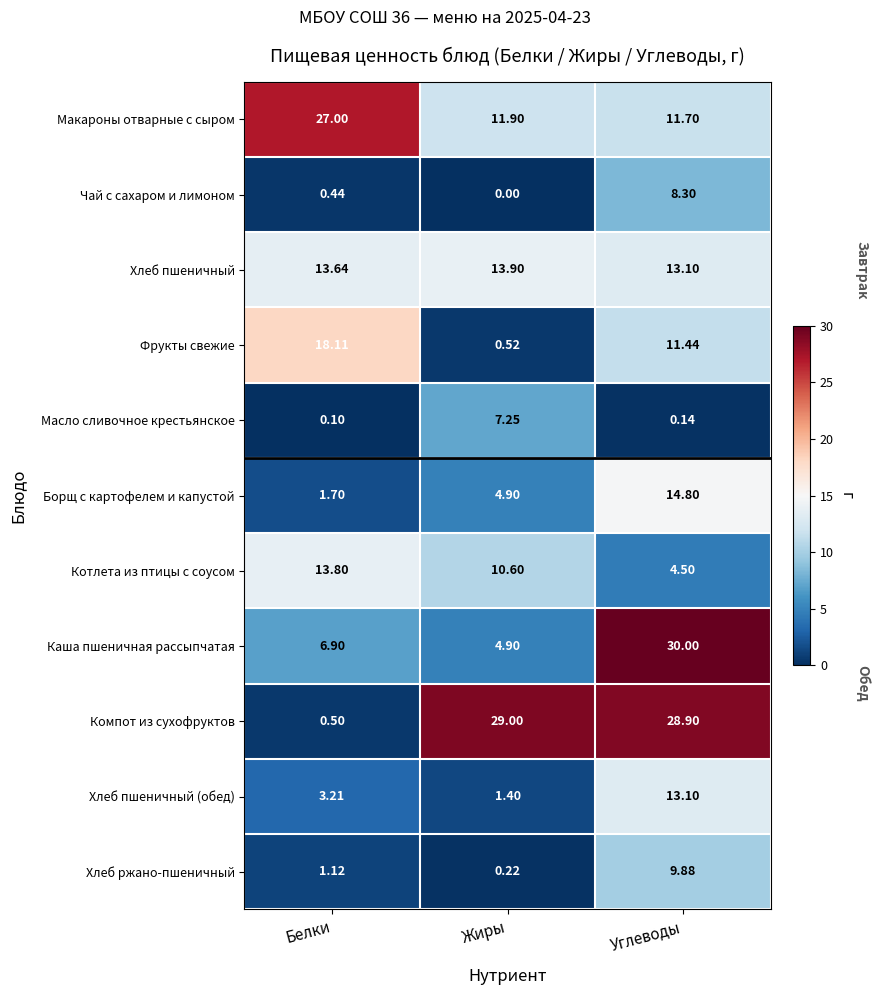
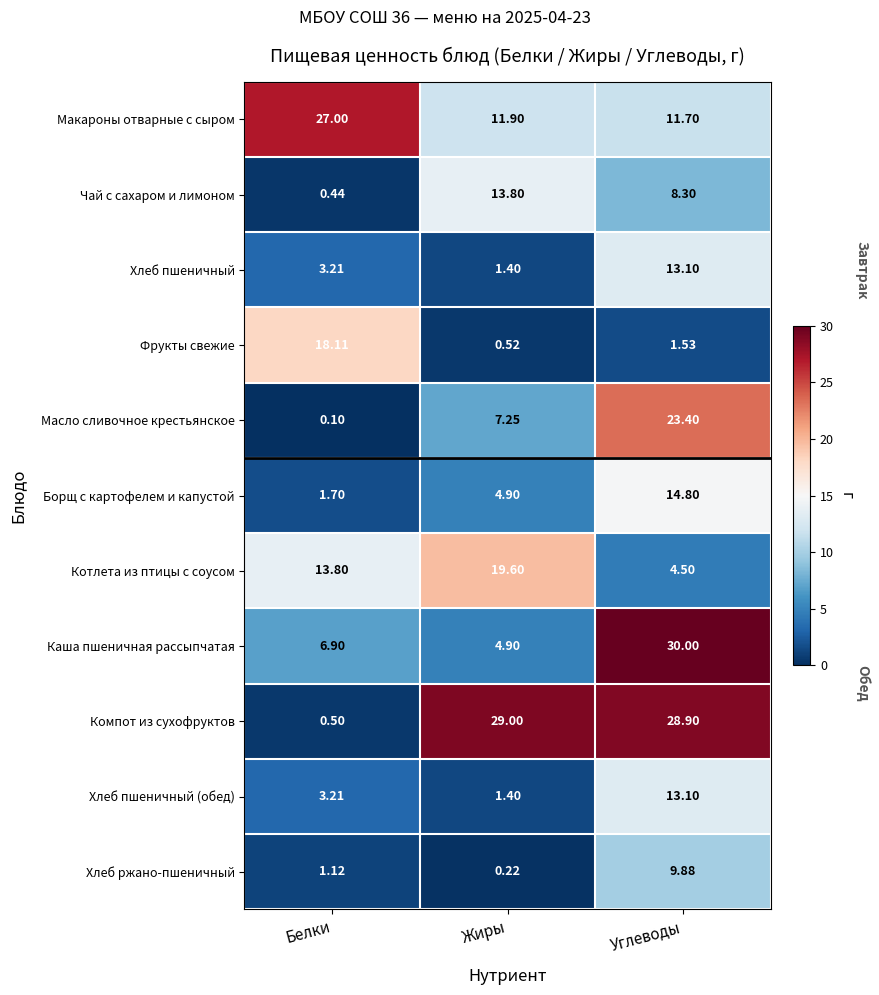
Чай с сахаром и лимоном, Жиры: 0.00 -> 13.80
Хлеб пшеничный, Белки: 13.64 -> 3.21
Хлеб пшеничный, Жиры: 13.90 -> 1.40
Фрукты свежие, Углеводы: 11.44 -> 1.53
Масло сливочное крестьянское, Углеводы: 0.14 -> 23.40
Котлета из птицы с соусом, Жиры: 10.60 -> 19.60
